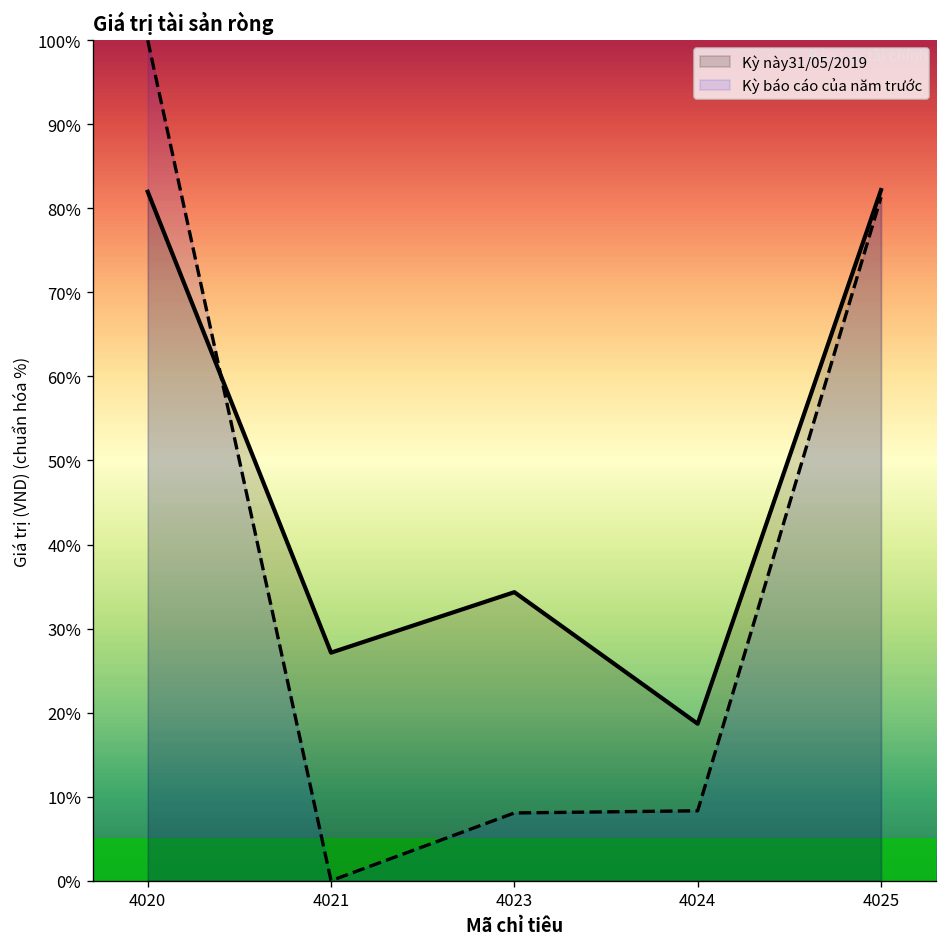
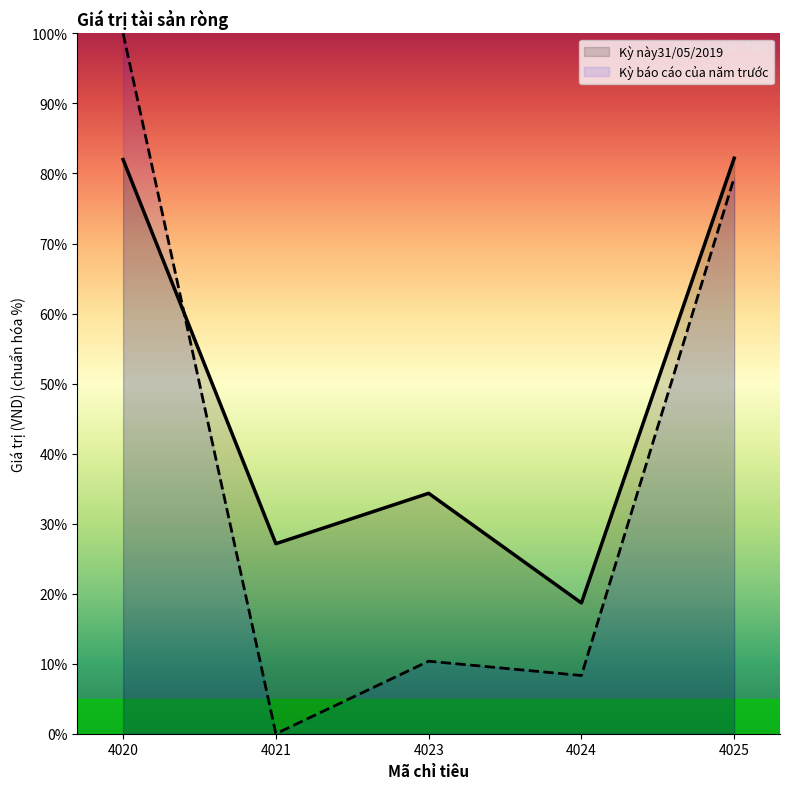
Kỳ báo cáo của năm trước, 4023: 8% -> 10%
Kỳ báo cáo của năm trước, 4025: 81% -> 79%
